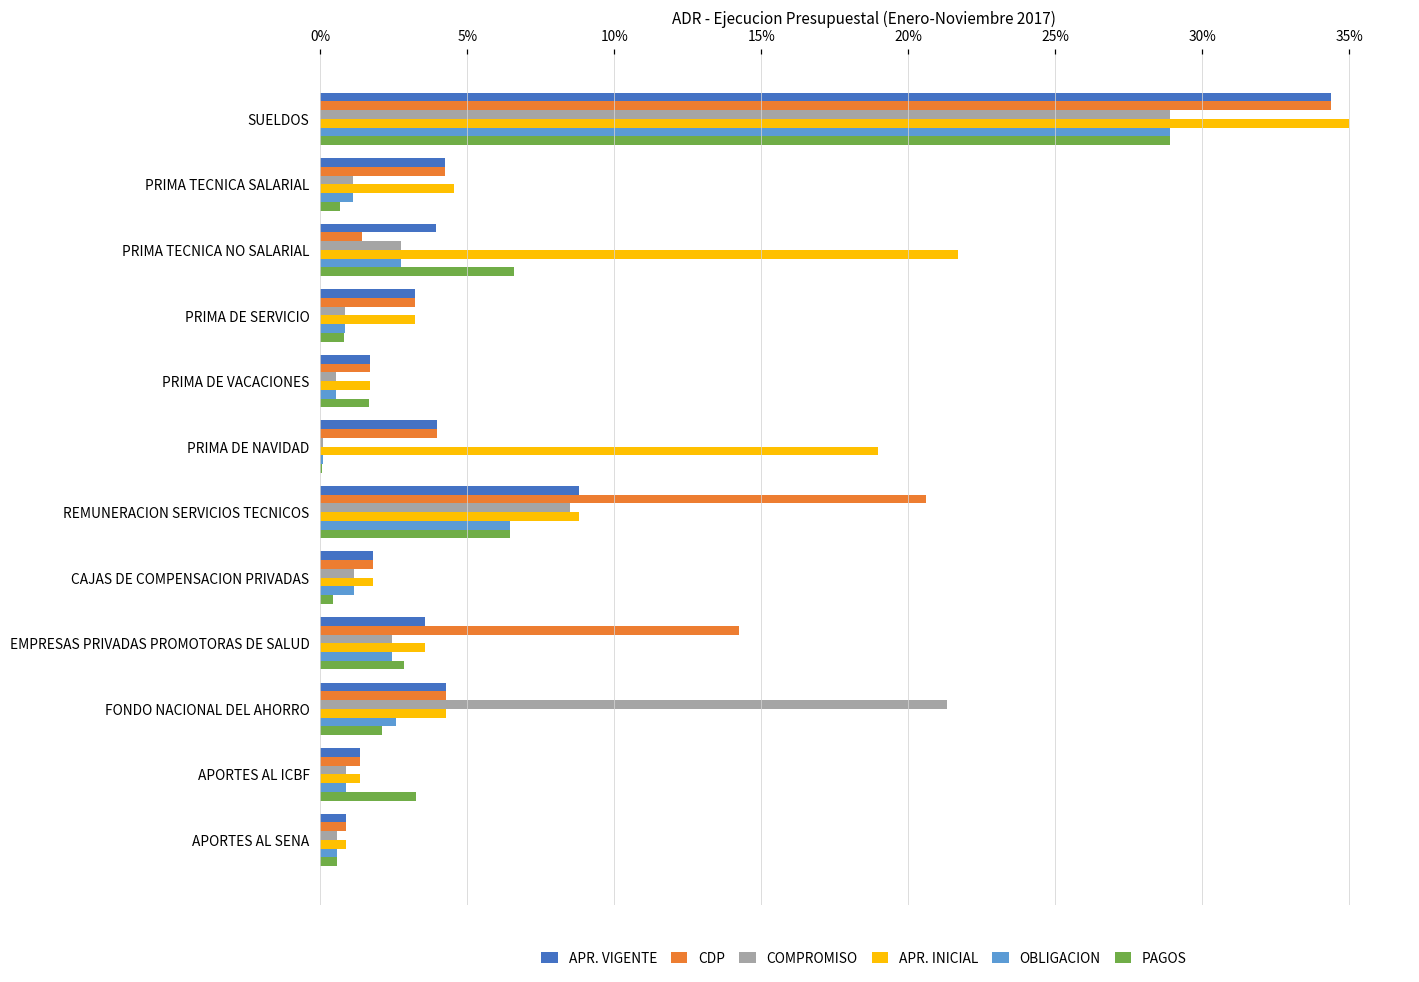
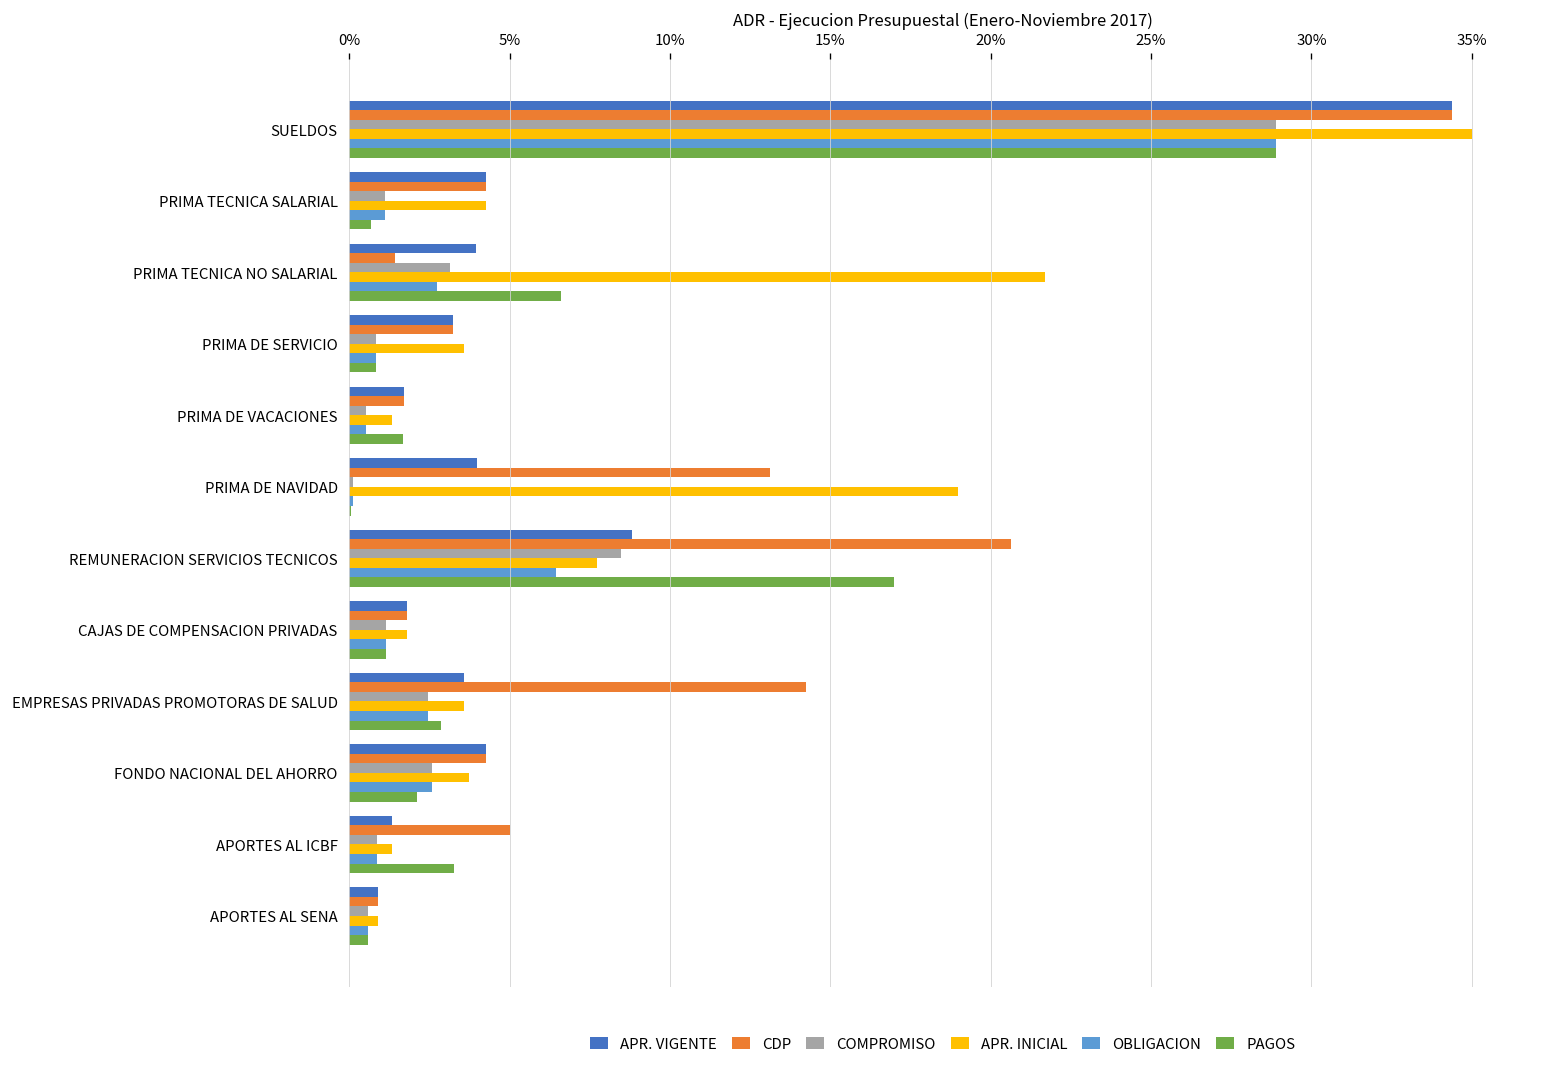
APR. INICIAL, PRIMA TECNICA SALARIAL: 4.6% -> 4.3%
COMPROMISO, PRIMA TECNICA NO SALARIAL: 2.7% -> 3.1%
APR. INICIAL, PRIMA DE SERVICIO: 3.2% -> 3.6%
APR. INICIAL, PRIMA DE VACACIONES: 1.7% -> 1.3%
CDP, PRIMA DE NAVIDAD: 4.0% -> 13.1%
APR. INICIAL, REMUNERACION SERVICIOS TECNICOS: 8.8% -> 7.7%
PAGOS, REMUNERACION SERVICIOS TECNICOS: 6.4% -> 17.0%
PAGOS, CAJAS DE COMPENSACION PRIVADAS: 0.4% -> 1.2%
COMPROMISO, FONDO NACIONAL DEL AHORRO: 21.3% -> 2.6%
APR. INICIAL, FONDO NACIONAL DEL AHORRO: 4.3% -> 3.7%
CDP, APORTES AL ICBF: 1.3% -> 5.0%
